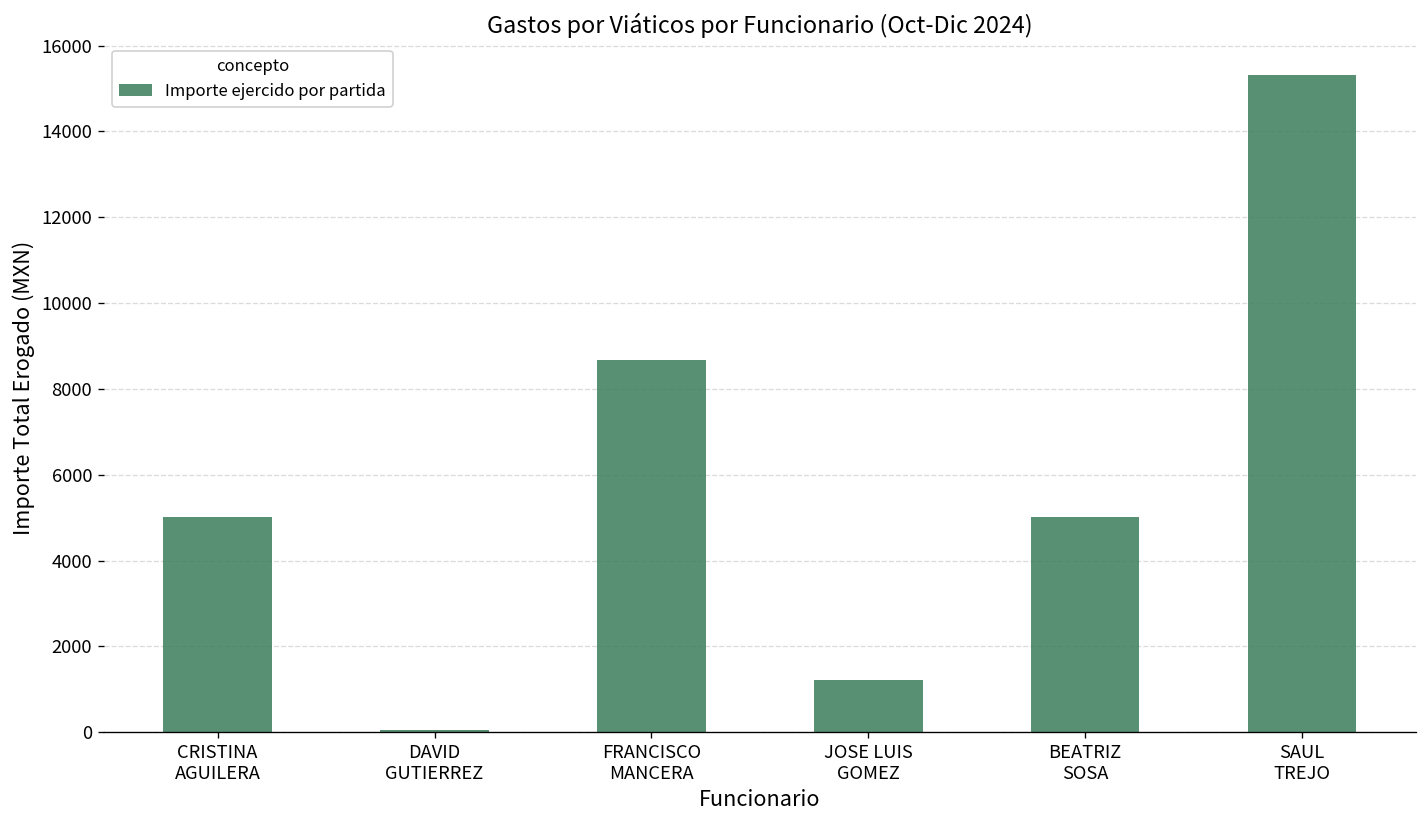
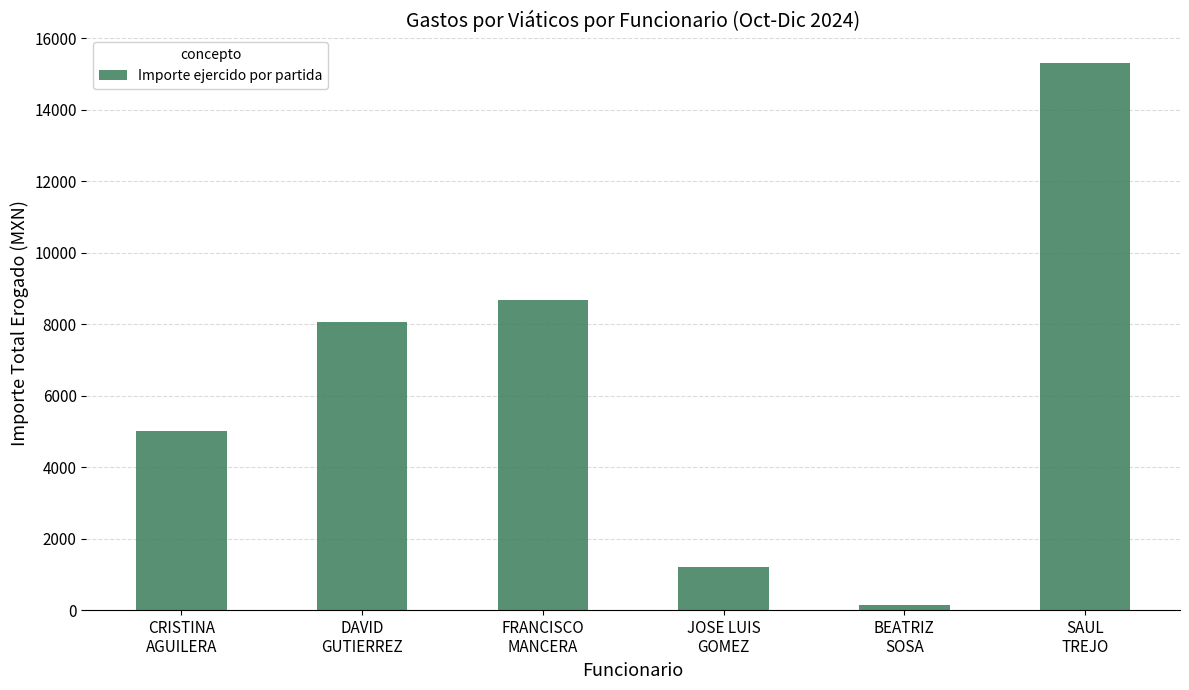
DAVID GUTIERREZ: 0 -> 8100
BEATRIZ SOSA: 5000 -> 200
